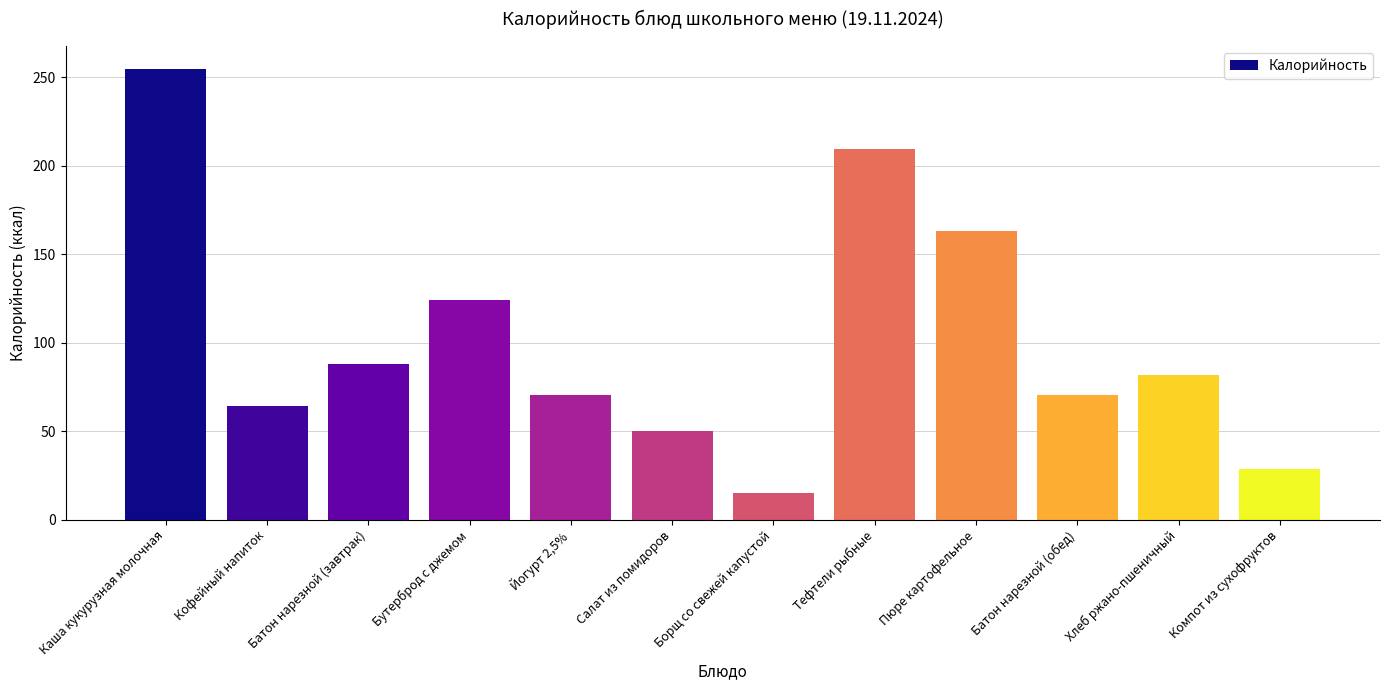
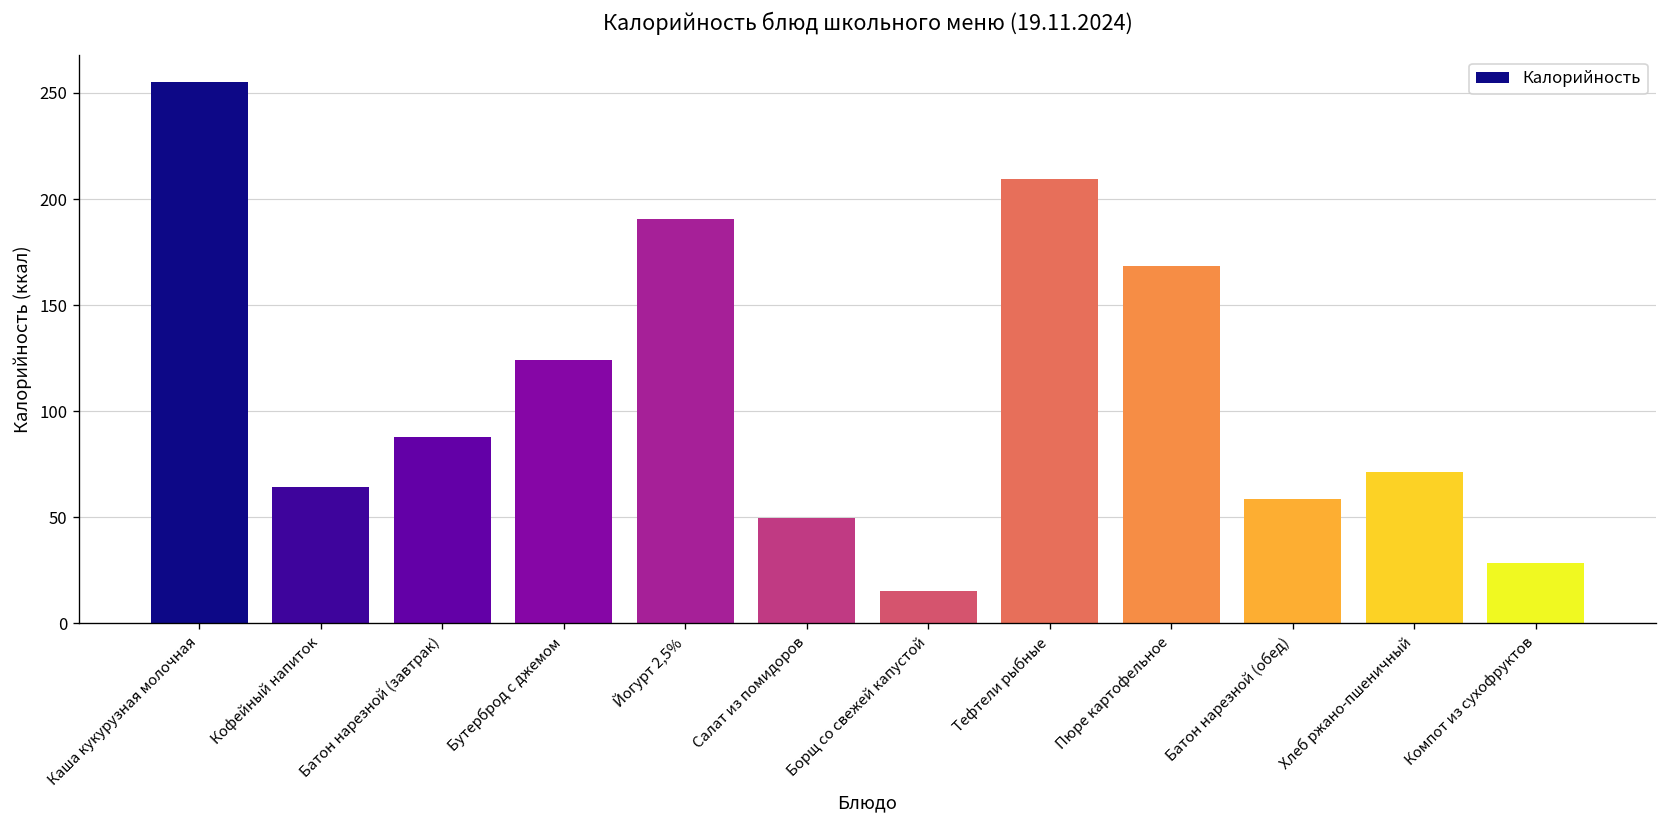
Йогурт 2,5%: 71 -> 191
Пюре картофельное: 163 -> 168
Батон нарезной (обед): 70 -> 59
Хлеб ржано-пшеничный: 82 -> 71
